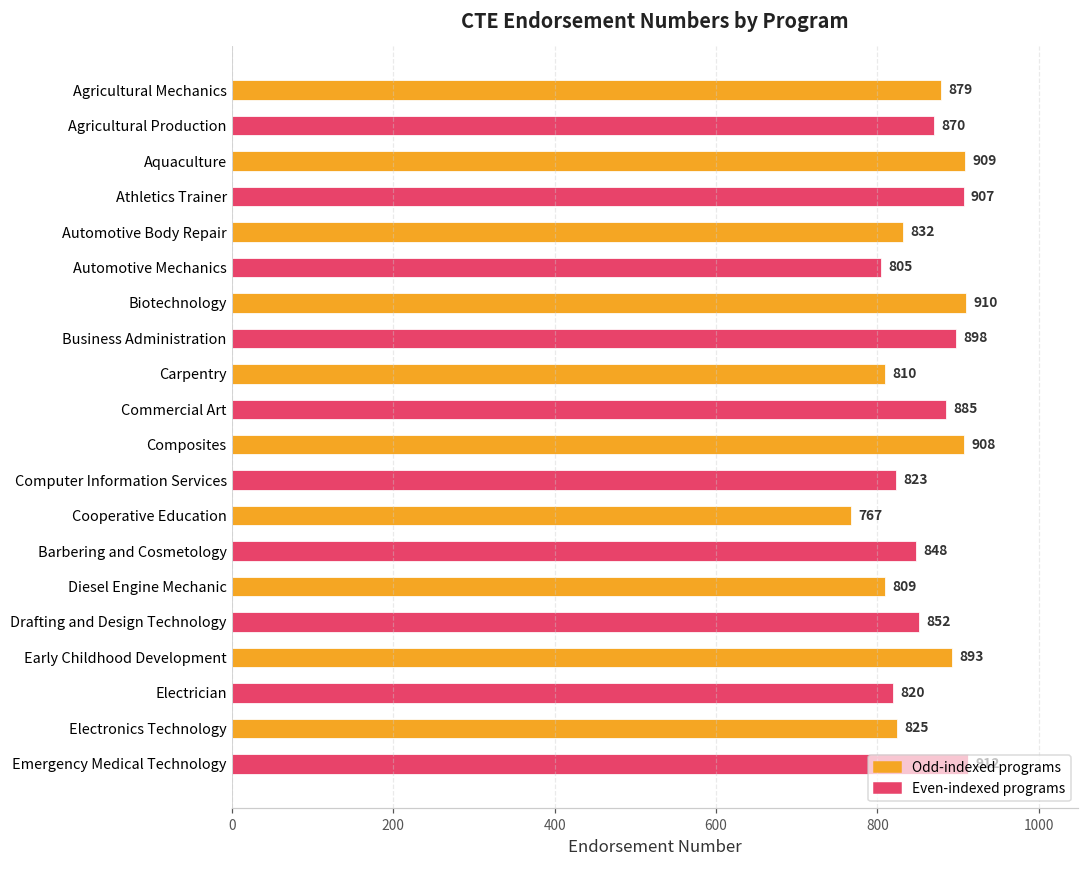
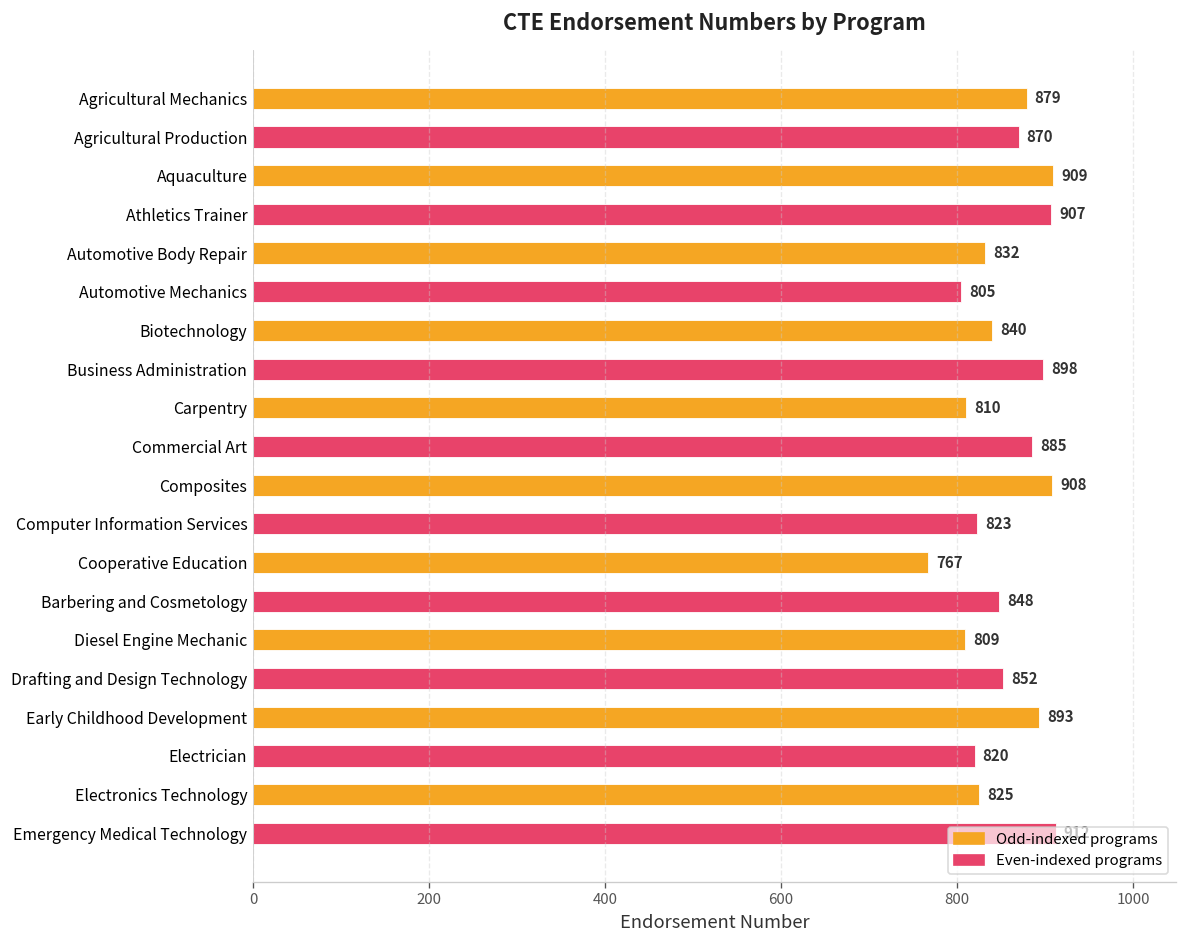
Biotechnology: 910 -> 840
